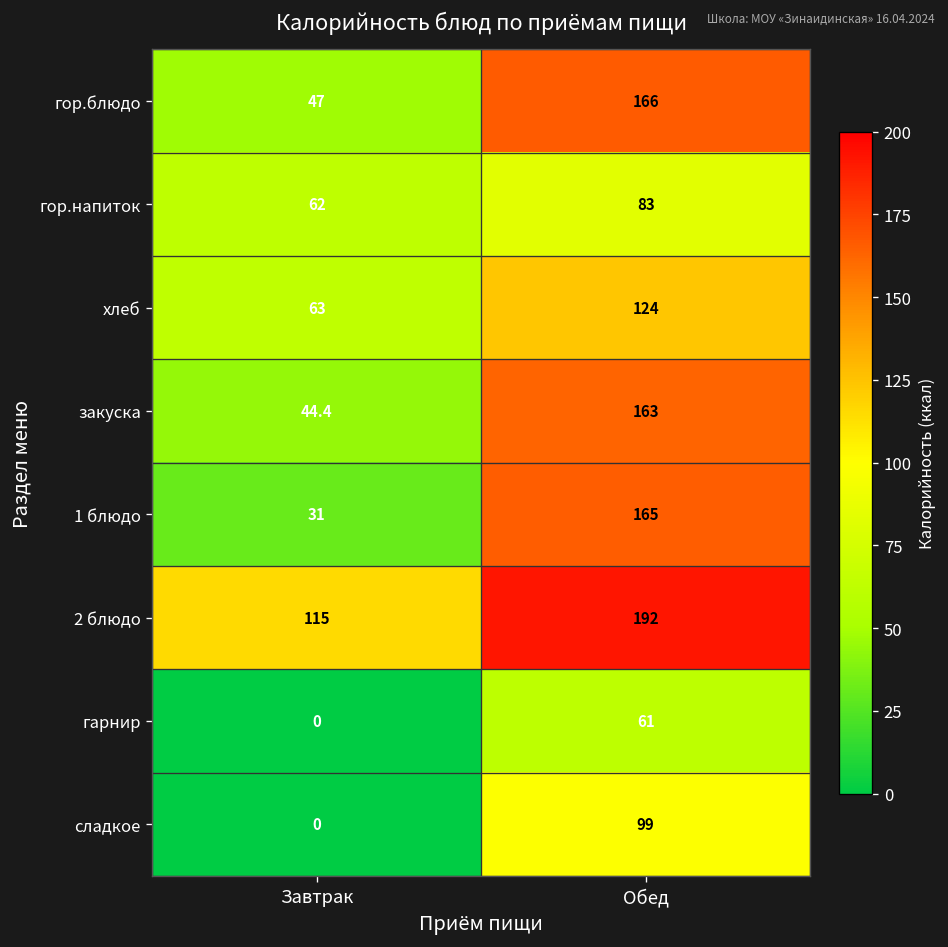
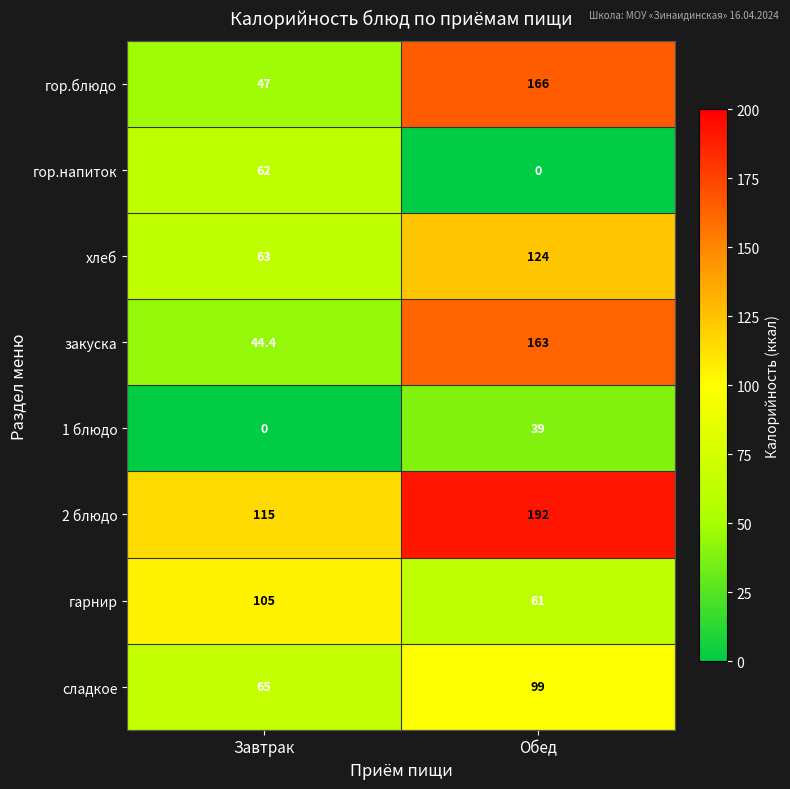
гор.напиток, Обед: 83 -> 0
1 блюдо, Завтрак: 31 -> 0
1 блюдо, Обед: 165 -> 39
гарнир, Завтрак: 0 -> 105
сладкое, Завтрак: 0 -> 65
